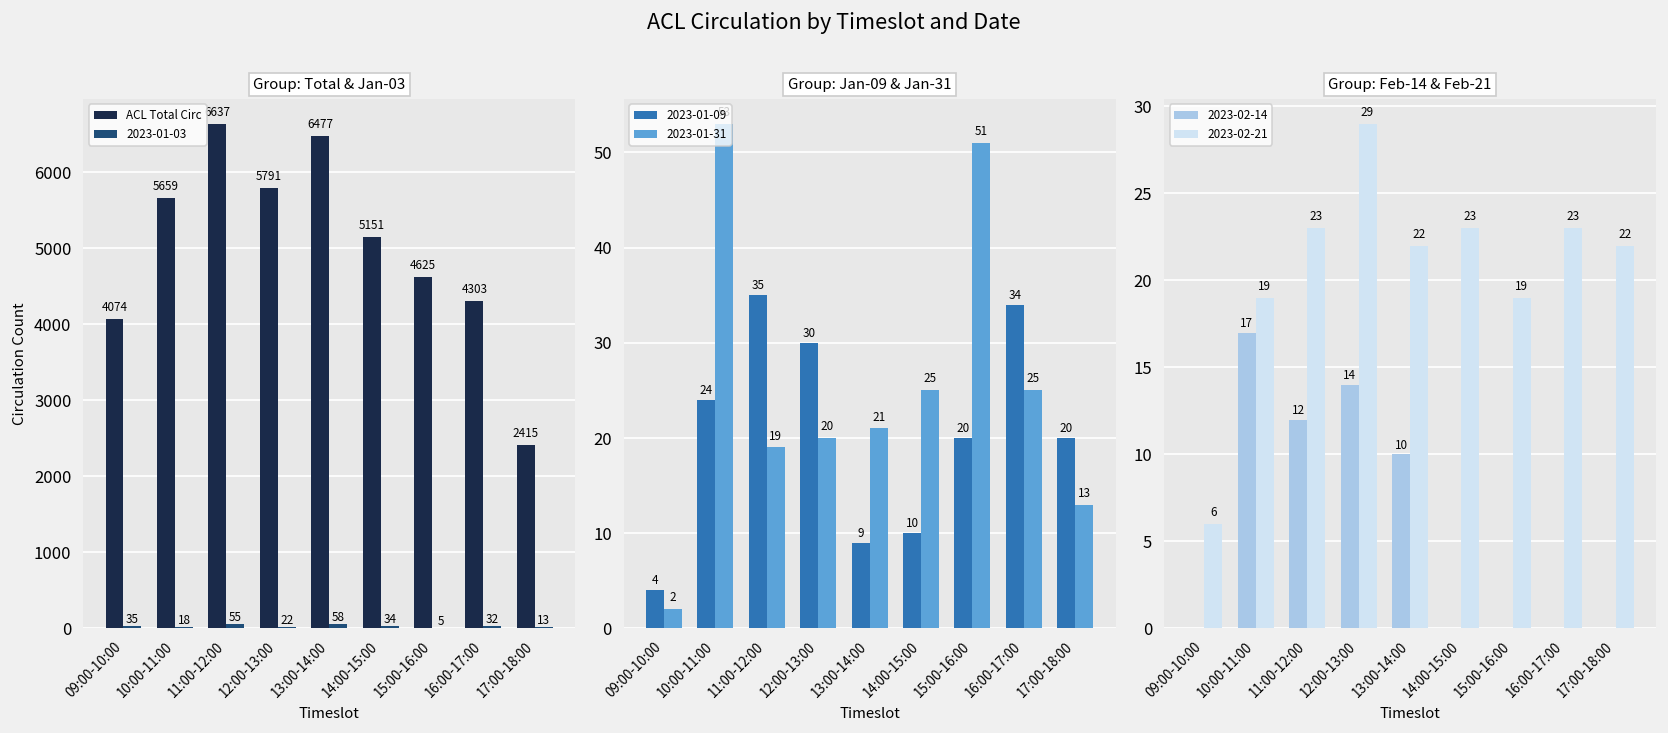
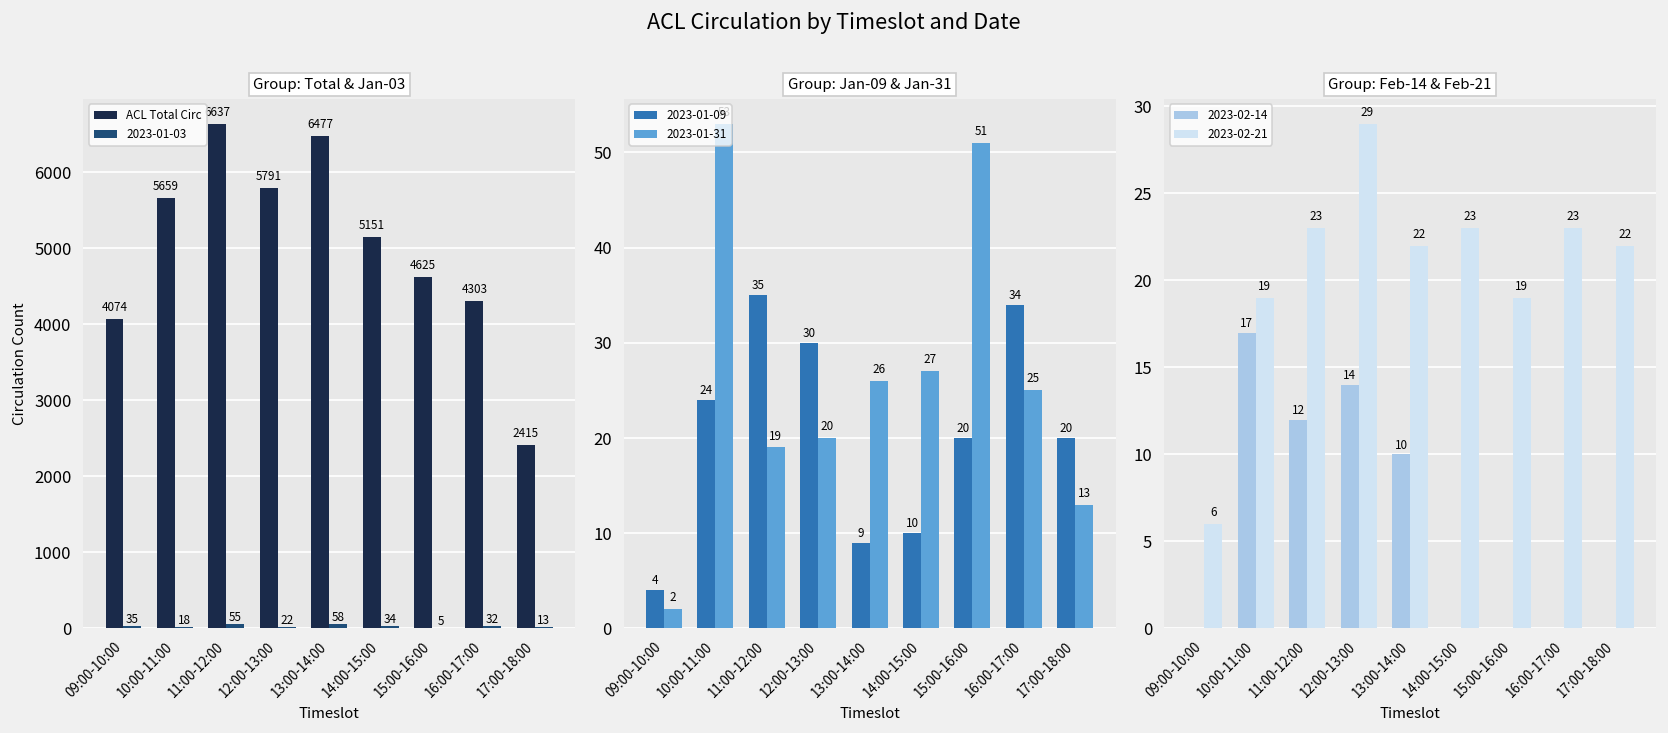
Group: Jan-09 & Jan-31, 2023-01-31, 13:00-14:00: 21 -> 26
Group: Jan-09 & Jan-31, 2023-01-31, 14:00-15:00: 25 -> 27
